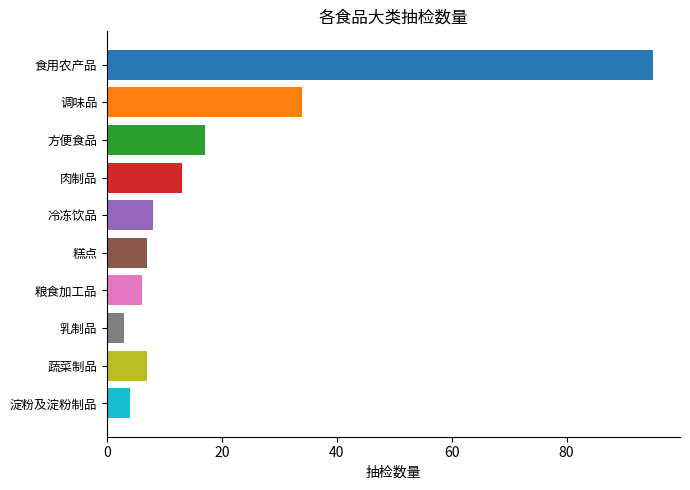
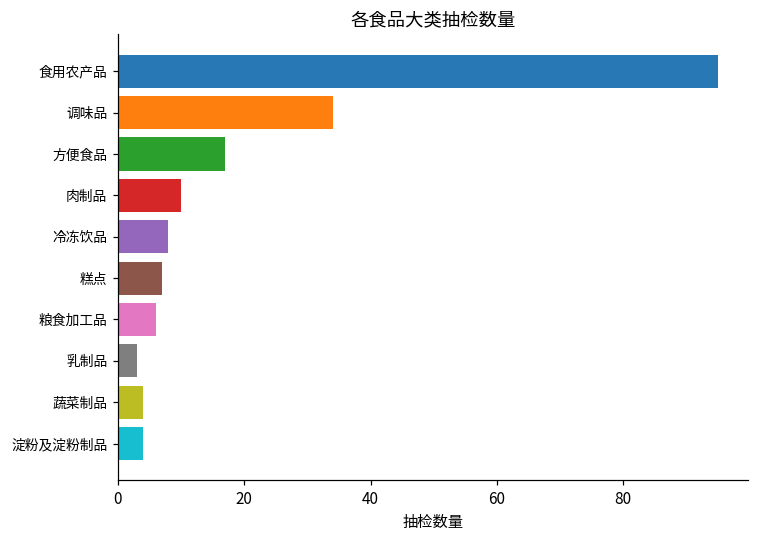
肉制品: 13 -> 10
蔬菜制品: 7 -> 4
